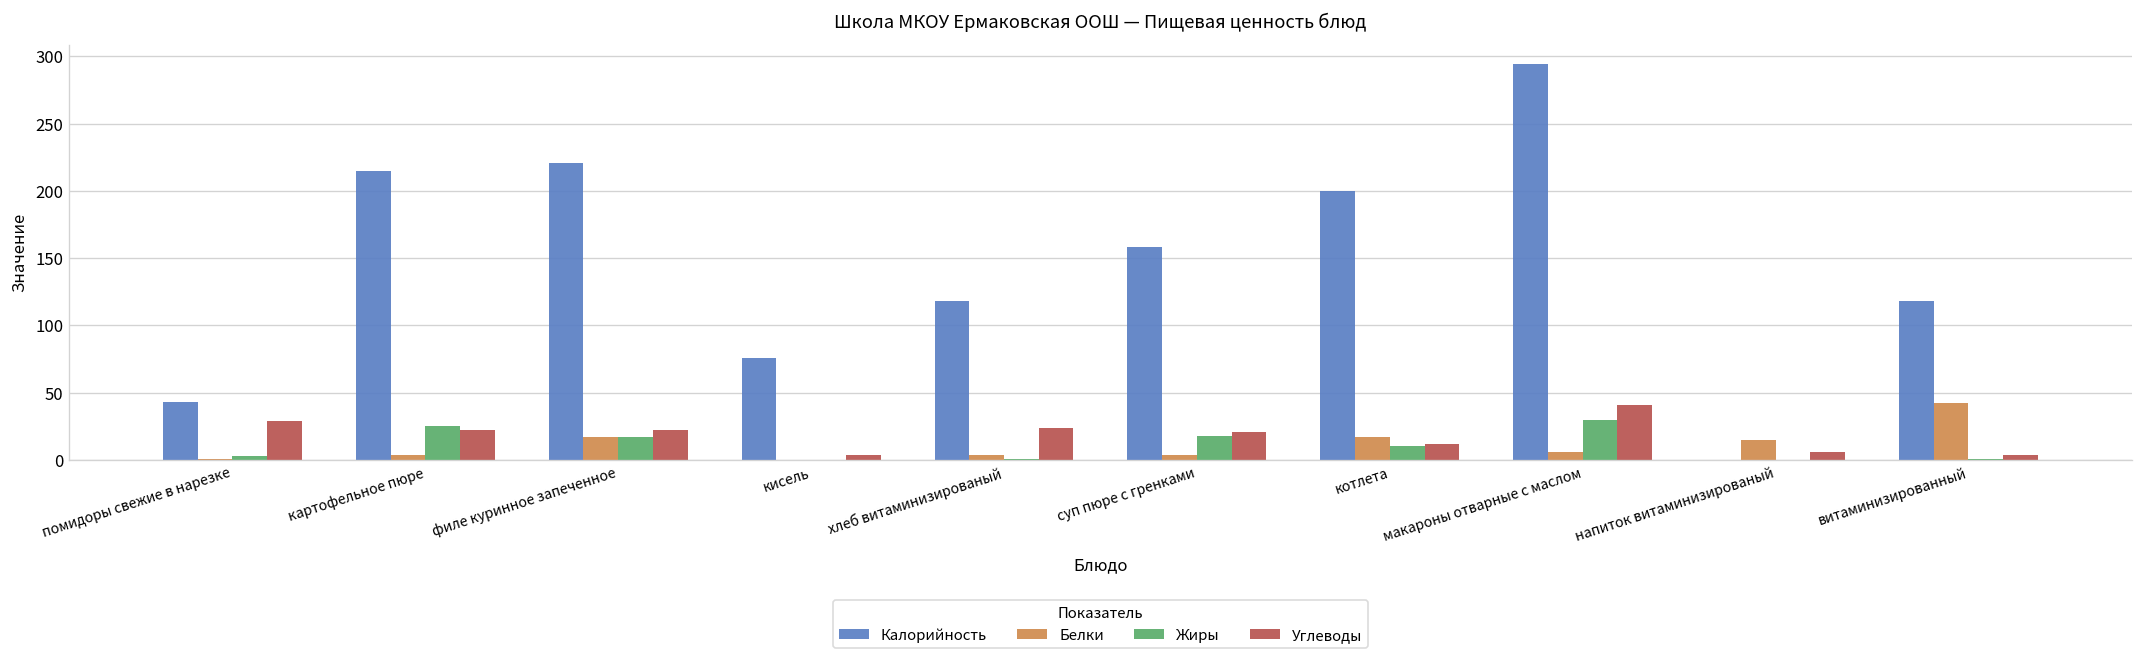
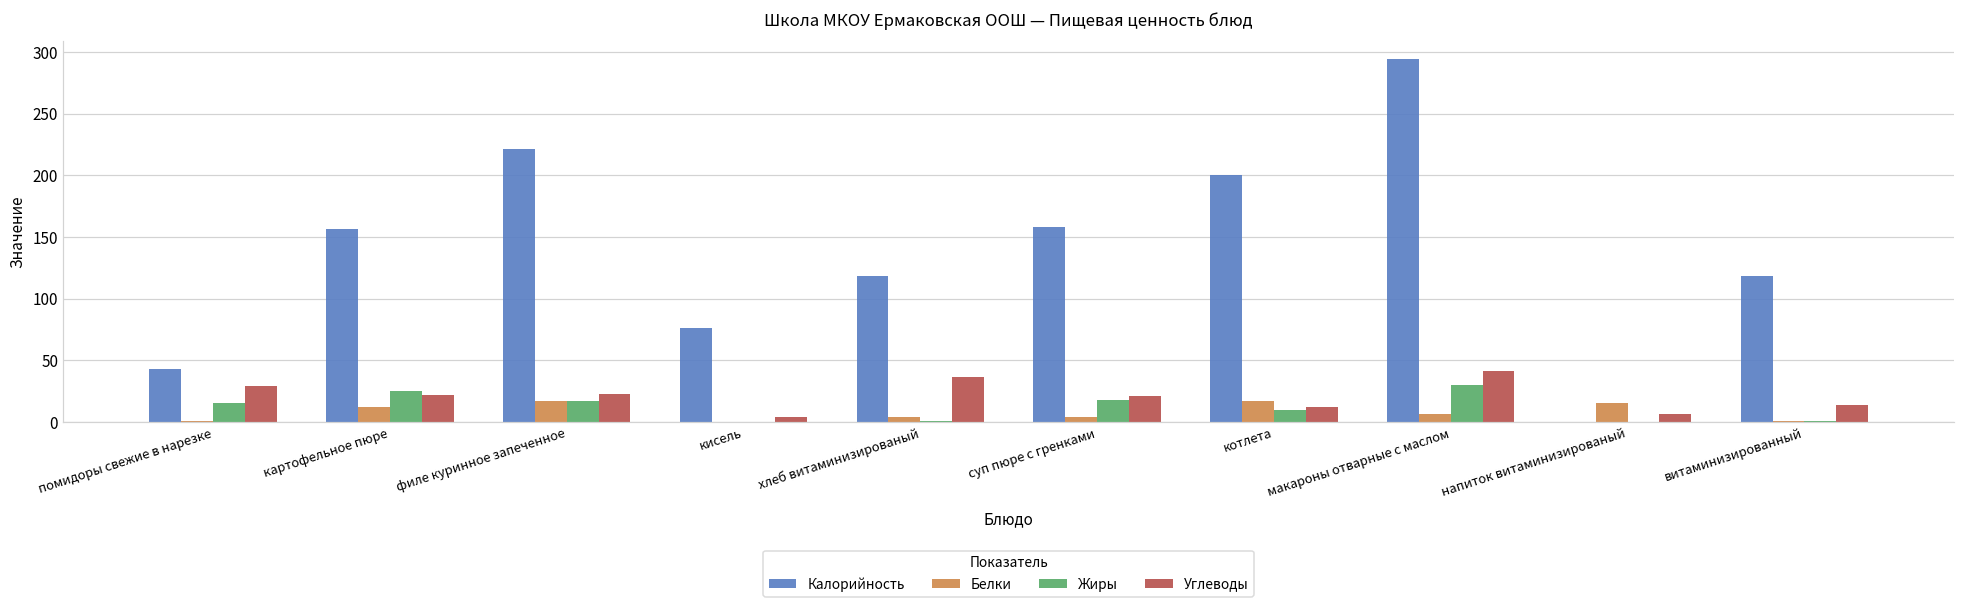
Жиры, помидоры свежие в нарезке: 3 -> 15
Калорийность, картофельное пюре: 215 -> 156
Белки, картофельное пюре: 4 -> 12
Углеводы, хлеб витаминизированый: 24 -> 36
Белки, витаминизированный: 42 -> 1
Углеводы, витаминизированный: 4 -> 14
